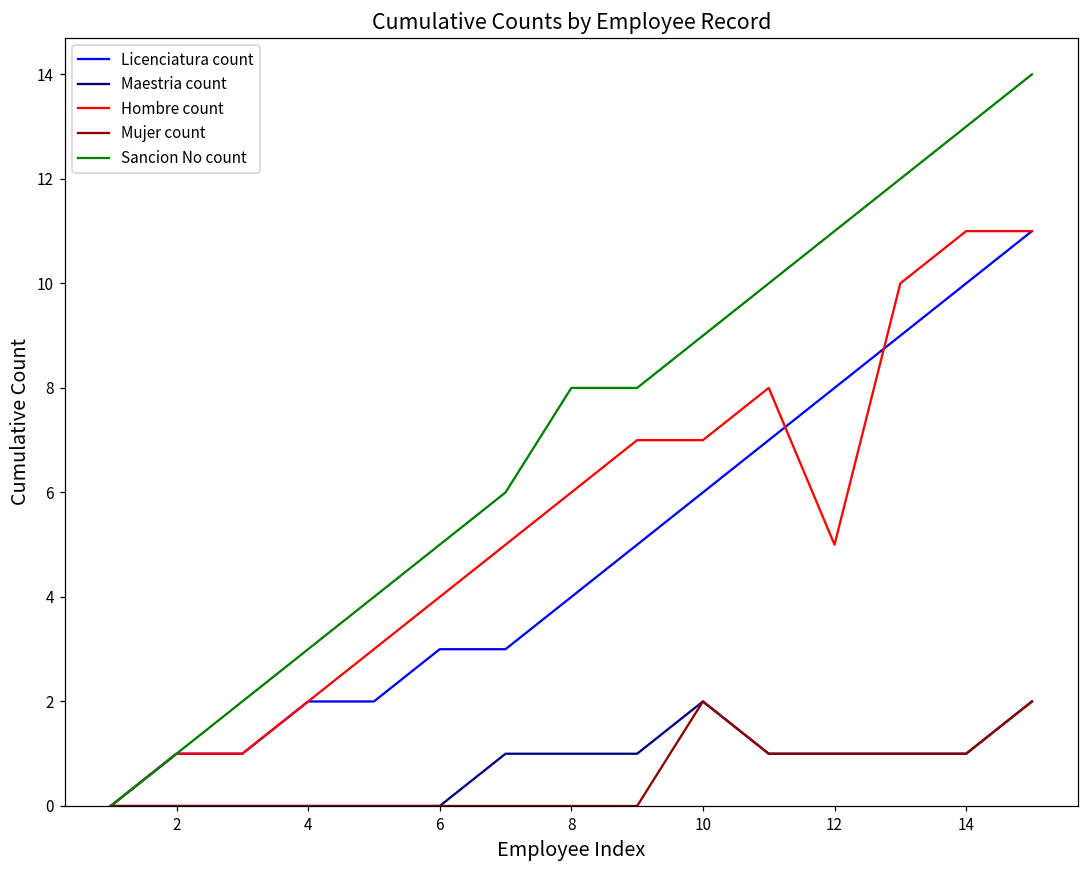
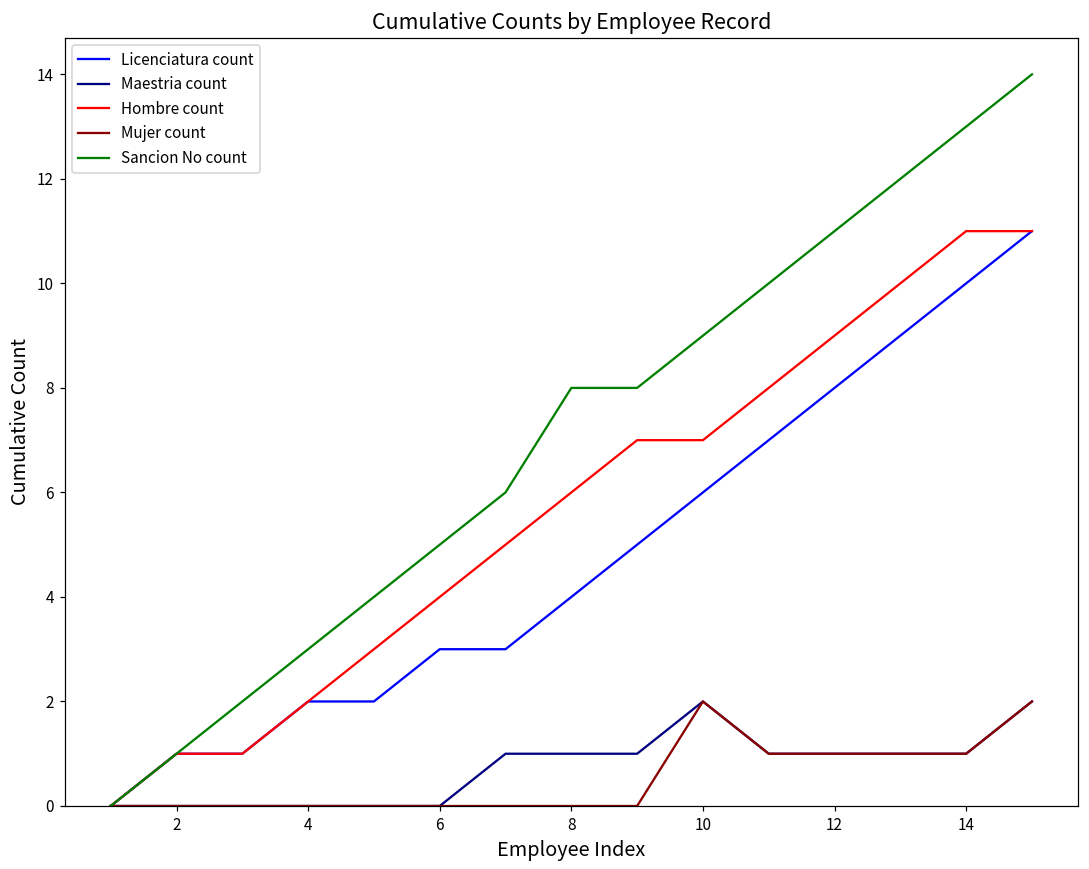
Hombre count, 12: 5 -> 9
